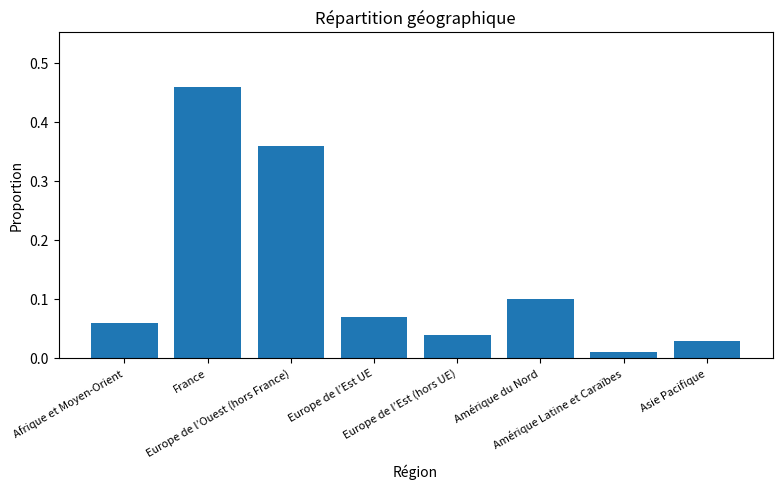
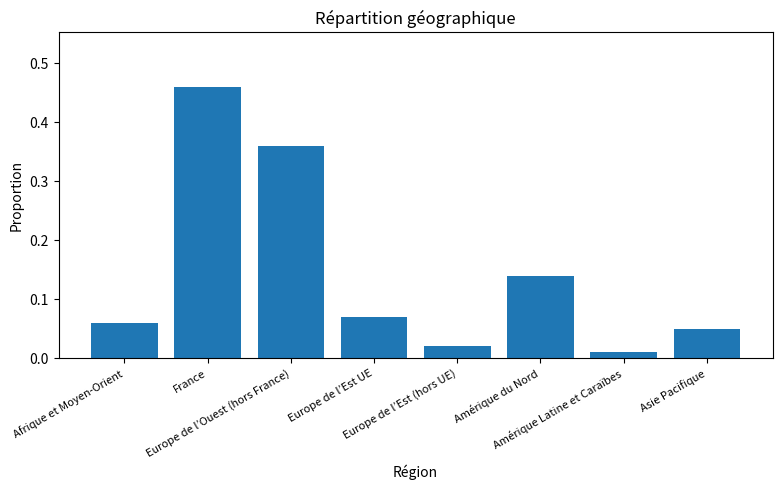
Europe de l’Est (hors UE): 0.04 -> 0.02
Amérique du Nord: 0.10 -> 0.14
Asie Pacifique: 0.03 -> 0.05
